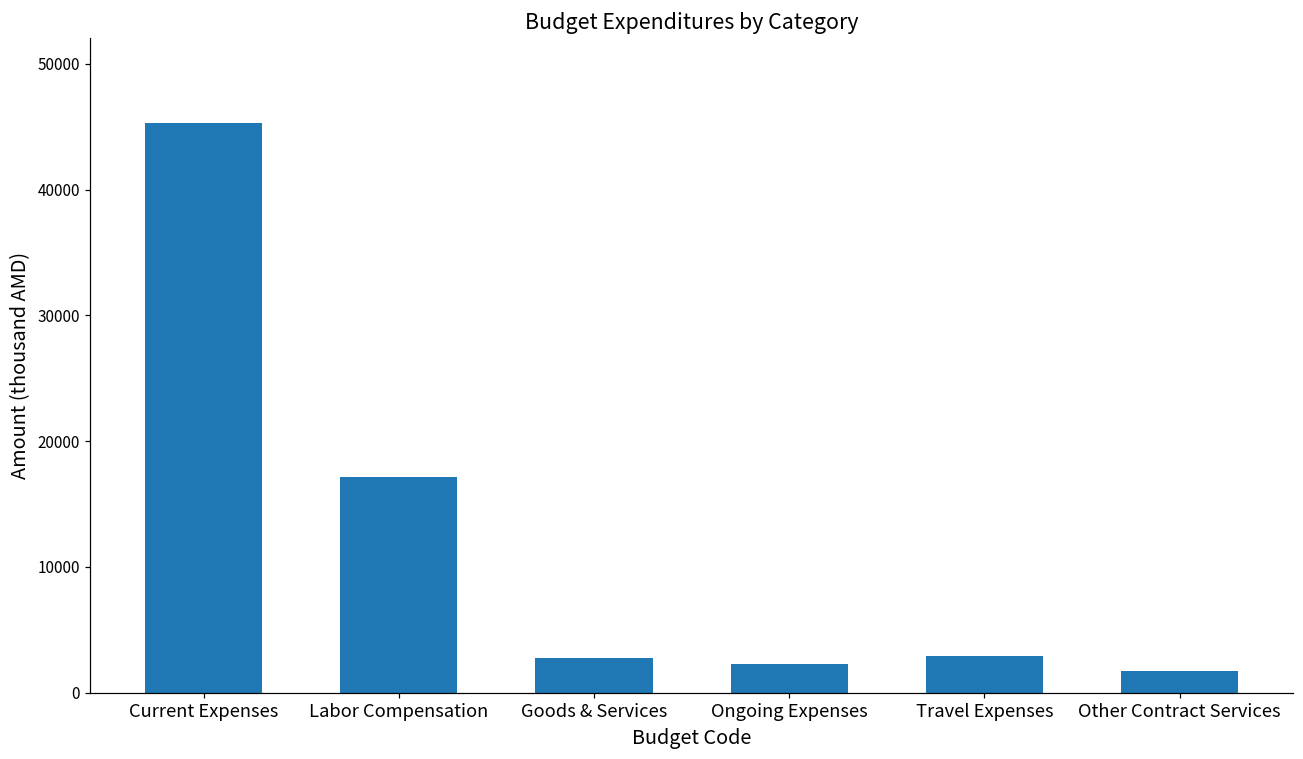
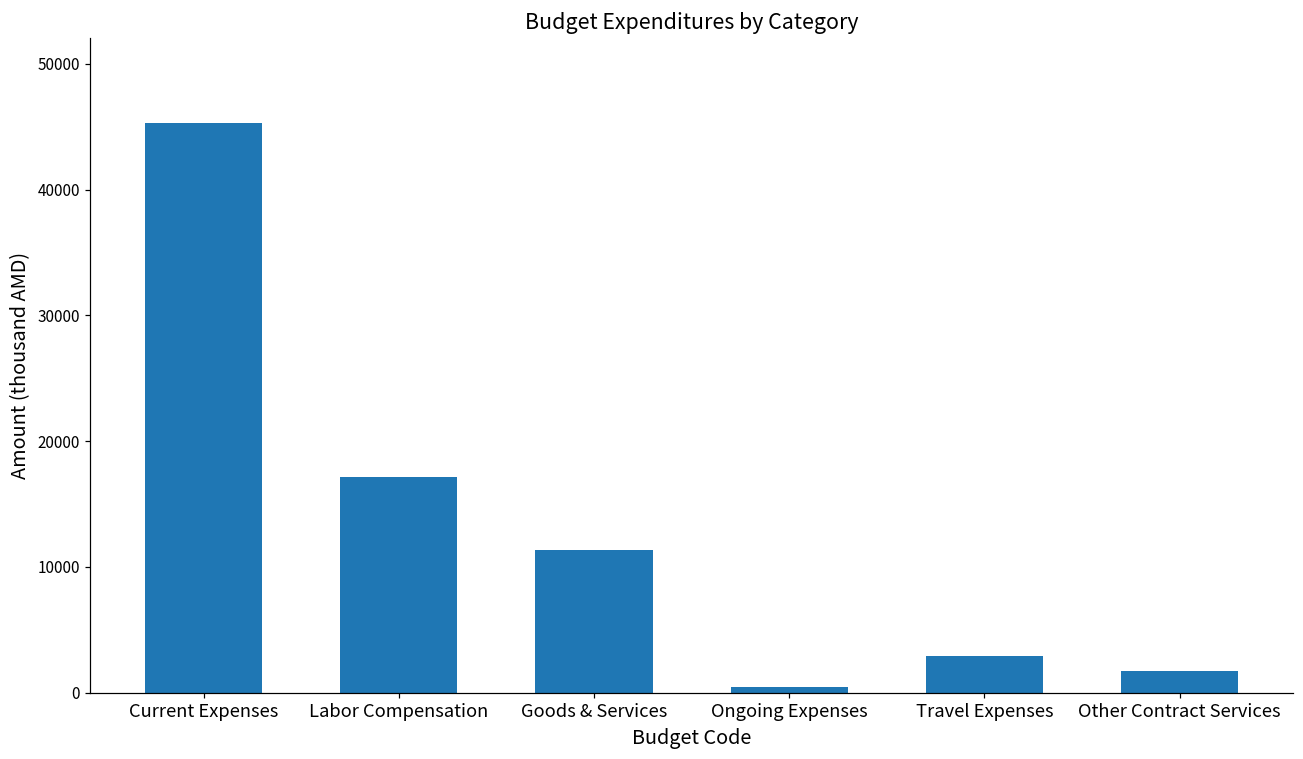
Goods & Services: 2700 -> 11300
Ongoing Expenses: 2300 -> 400
